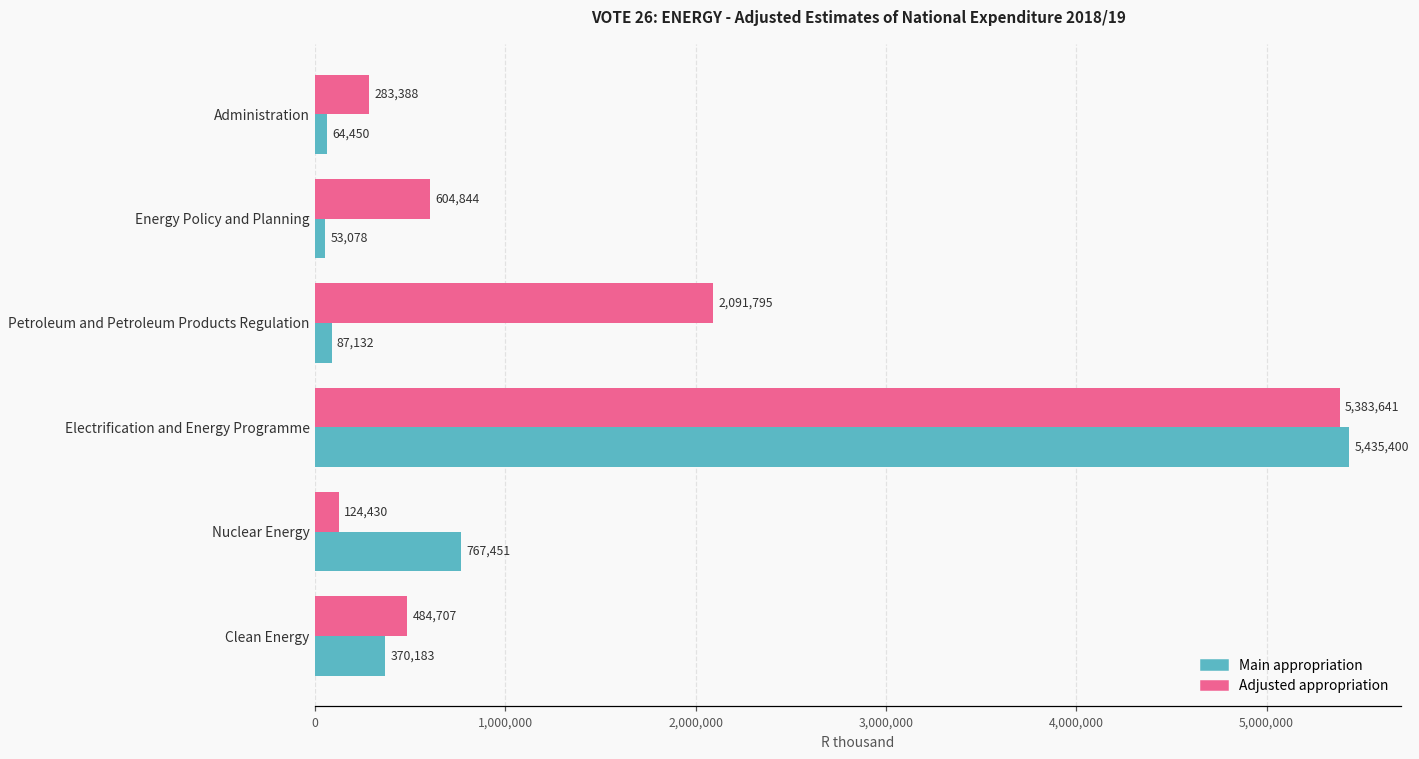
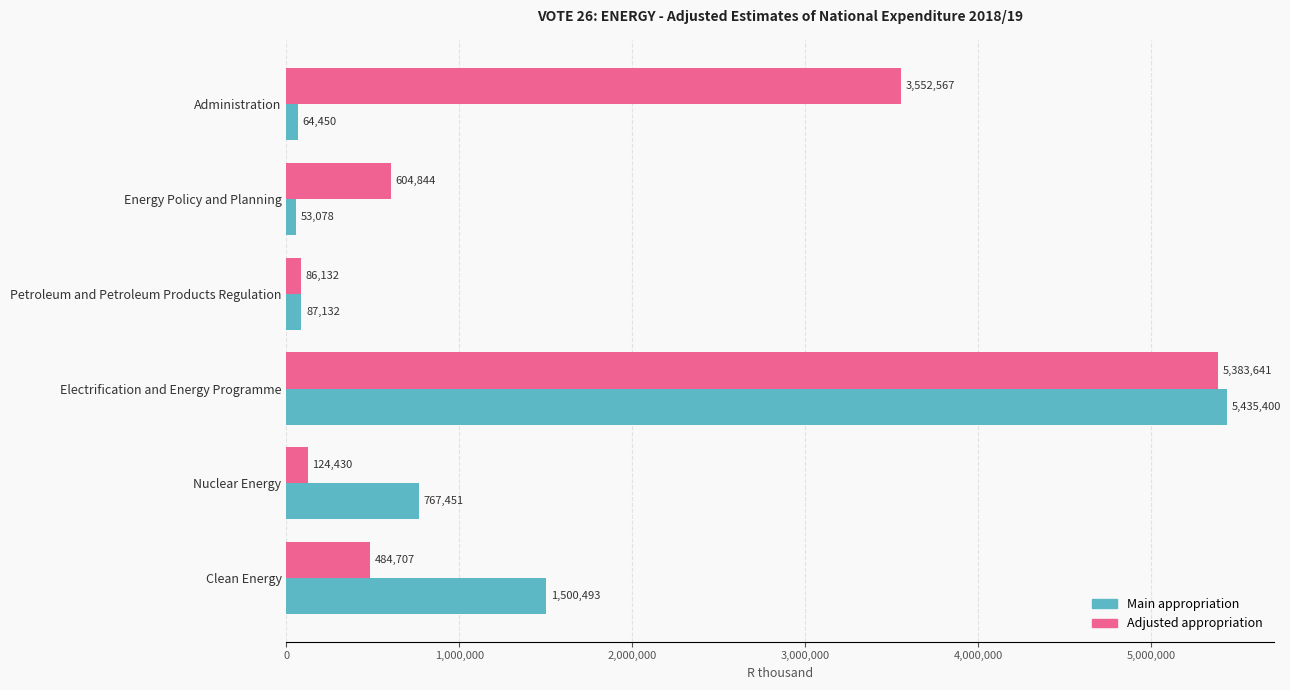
Adjusted appropriation, Administration: 283,388 -> 3,552,567
Adjusted appropriation, Petroleum and Petroleum Products Regulation: 2,091,795 -> 86,132
Main appropriation, Clean Energy: 370,183 -> 1,500,493
